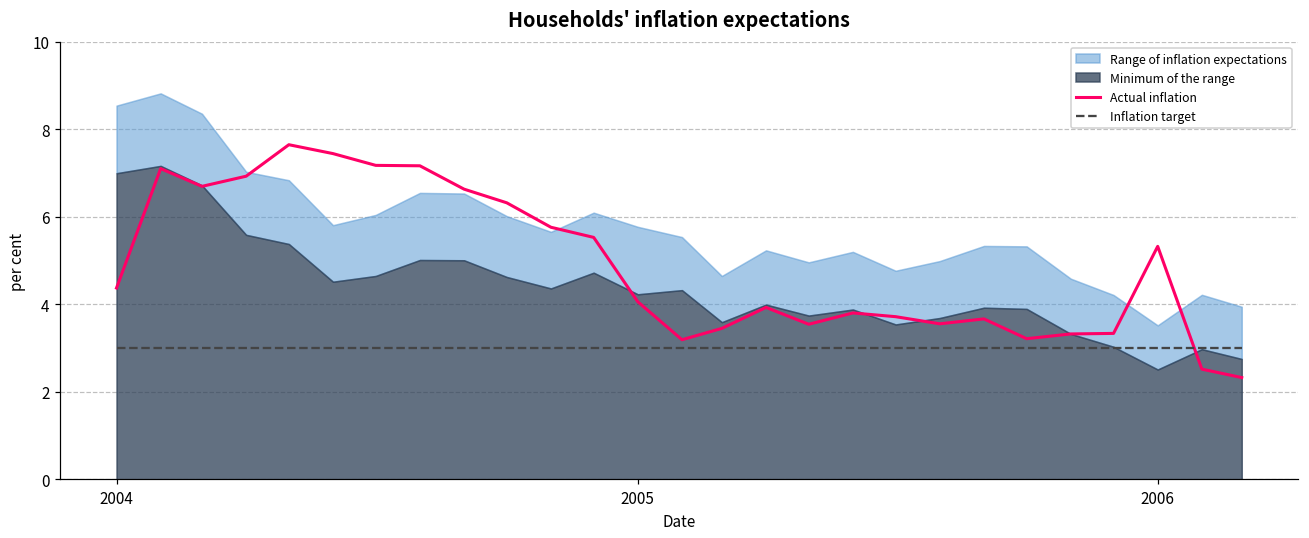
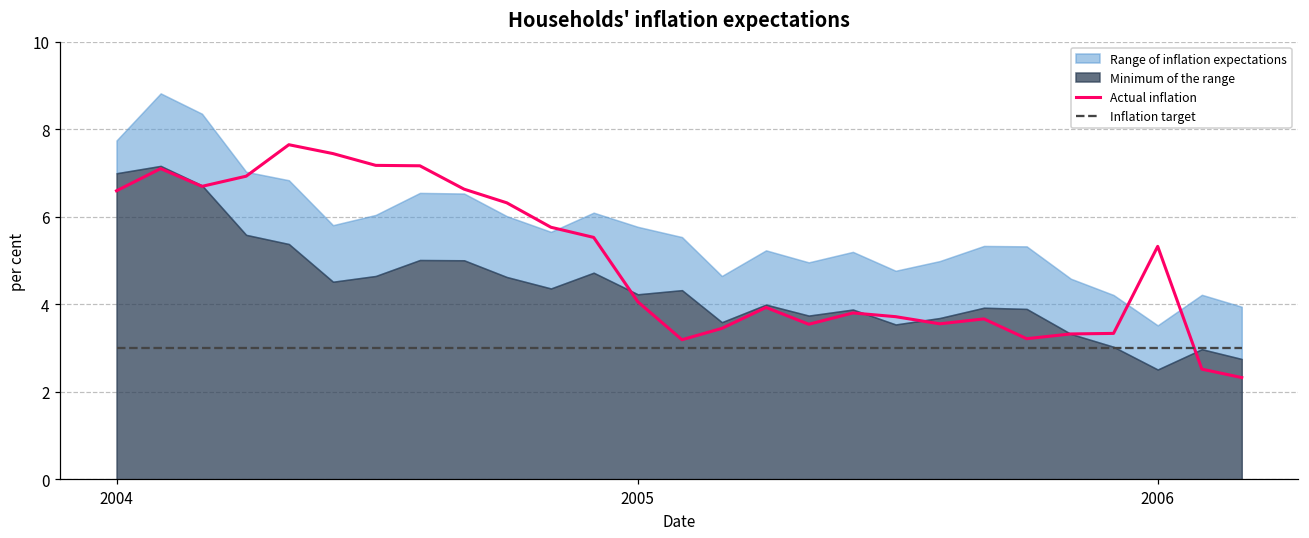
Actual inflation, 2004: 4.4 -> 6.6
Range of inflation expectations, 2004: 1.5 -> 0.7
